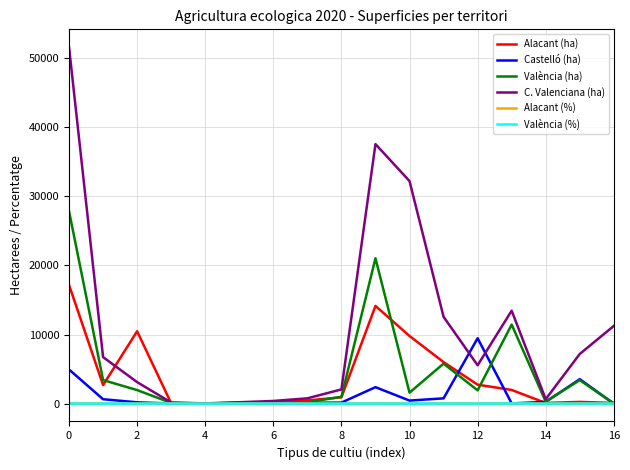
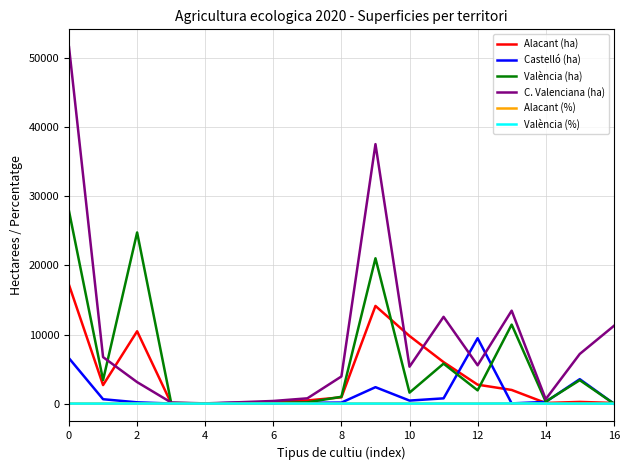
Castelló (ha), 0: 5000 -> 7000
València (ha), 2: 2000 -> 25000
C. Valenciana (ha), 8: 2000 -> 4000
C. Valenciana (ha), 10: 32000 -> 5000
